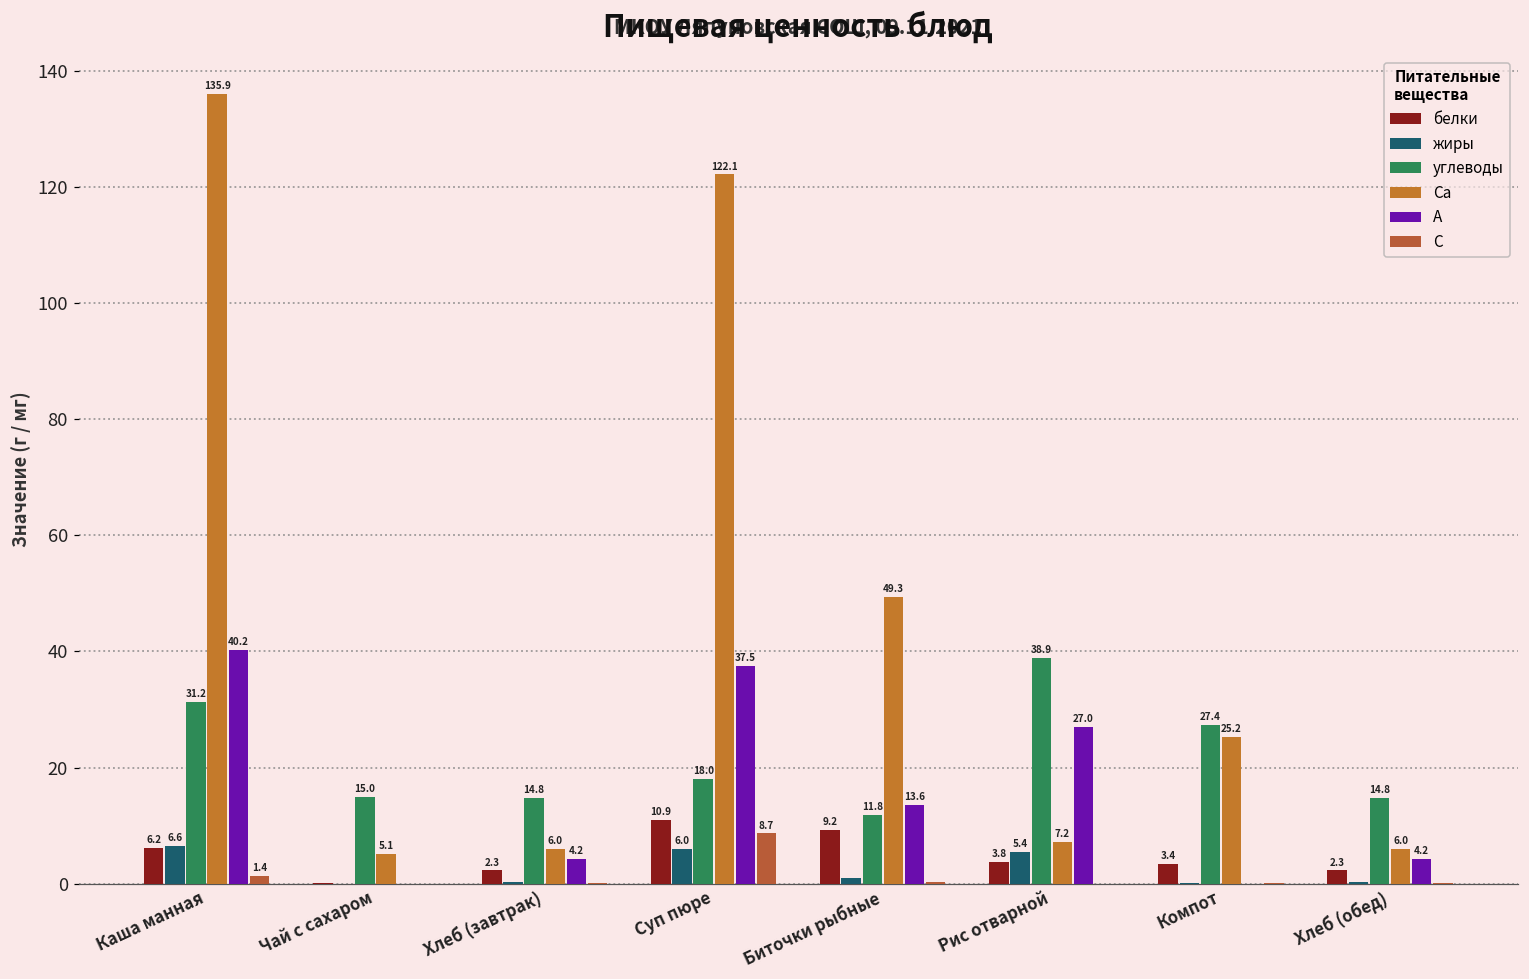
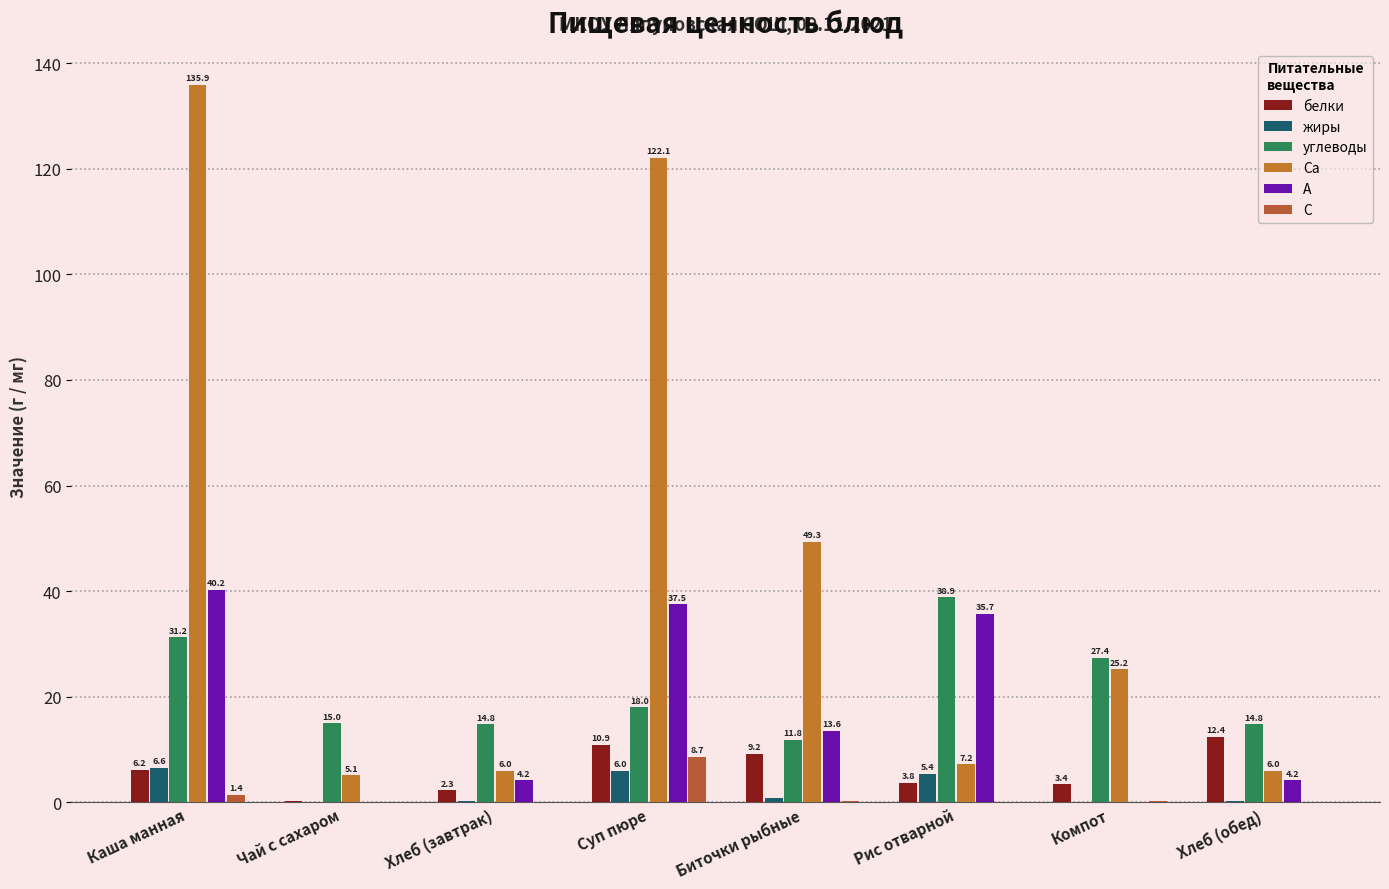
A, Рис отварной: 27.0 -> 35.7
белки, Хлеб (обед): 2.3 -> 12.4
